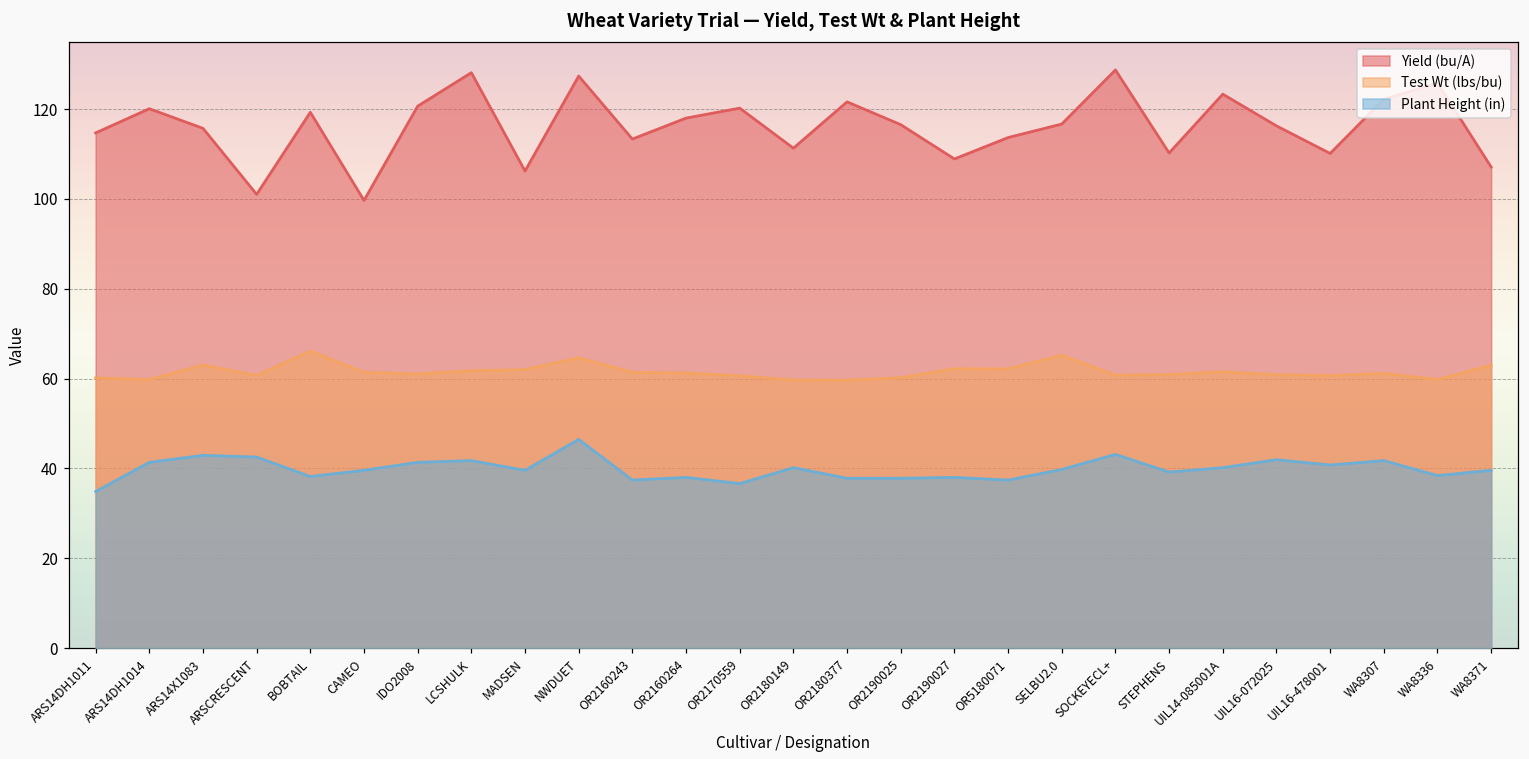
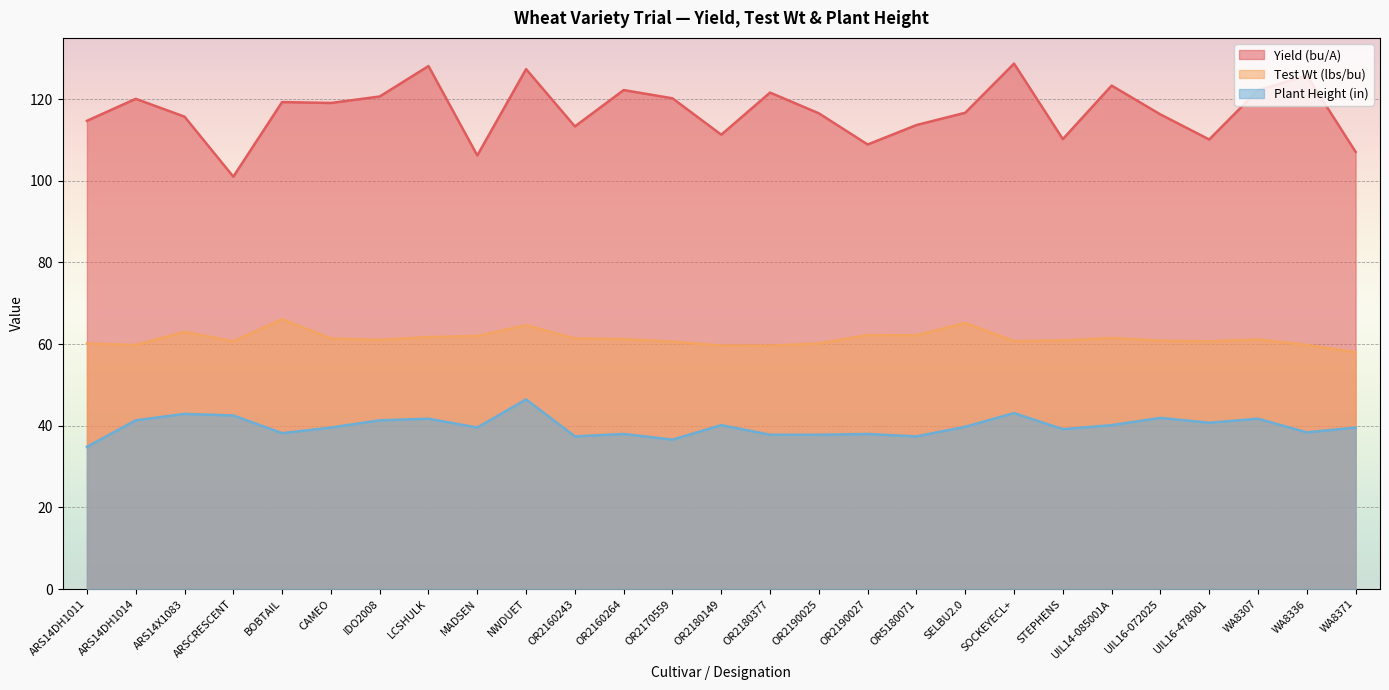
Yield (bu/A), CAMEO: 100 -> 119
Yield (bu/A), OR2160264: 118 -> 122
Test Wt (lbs/bu), WA8371: 63 -> 58
